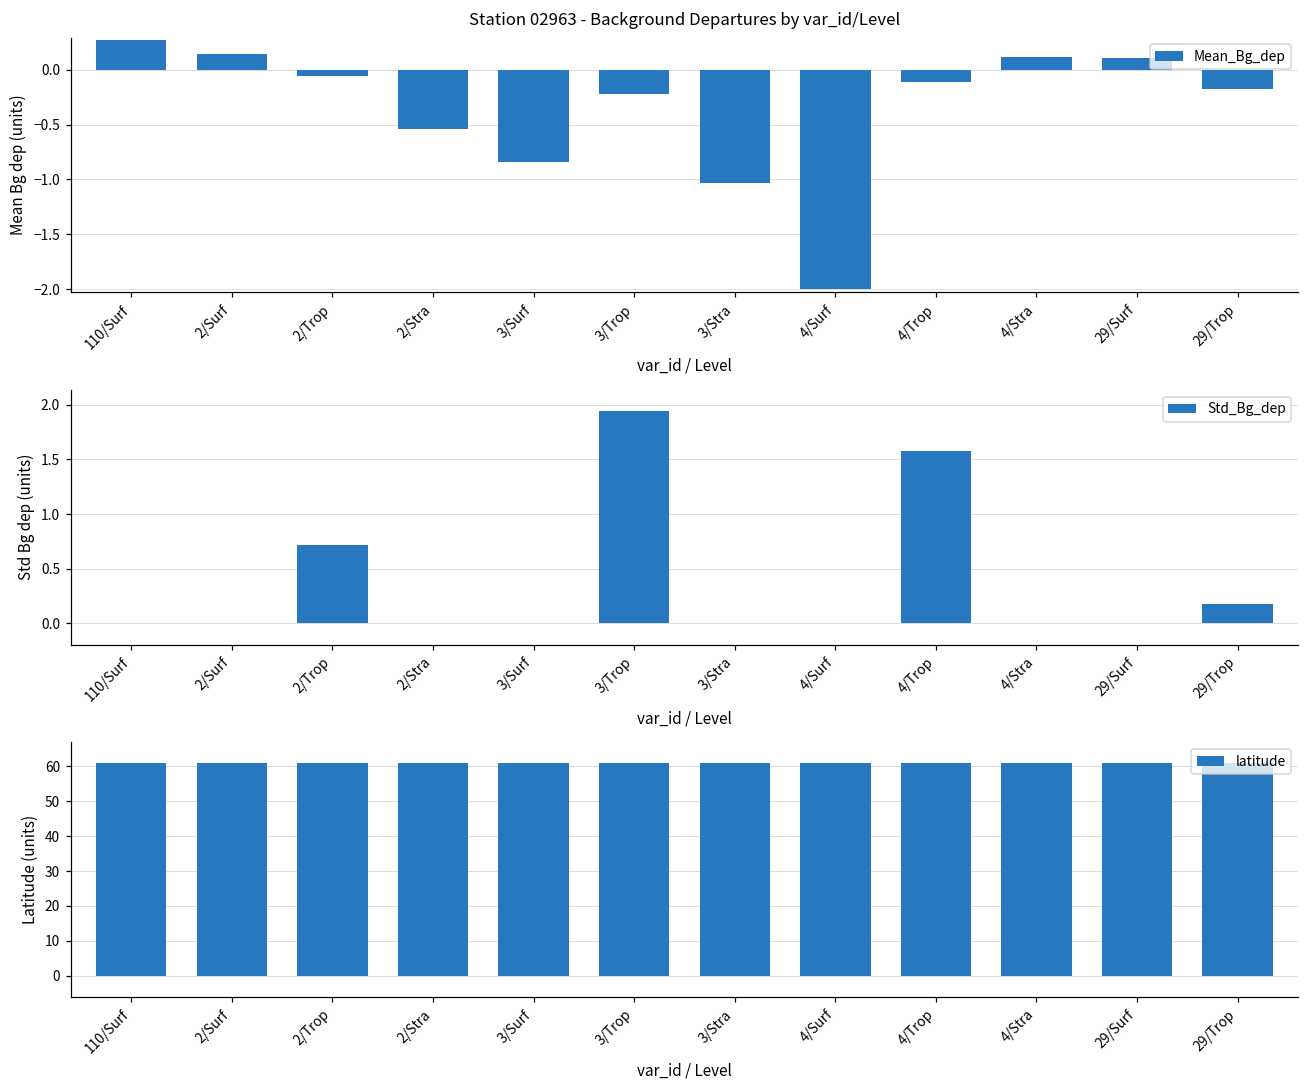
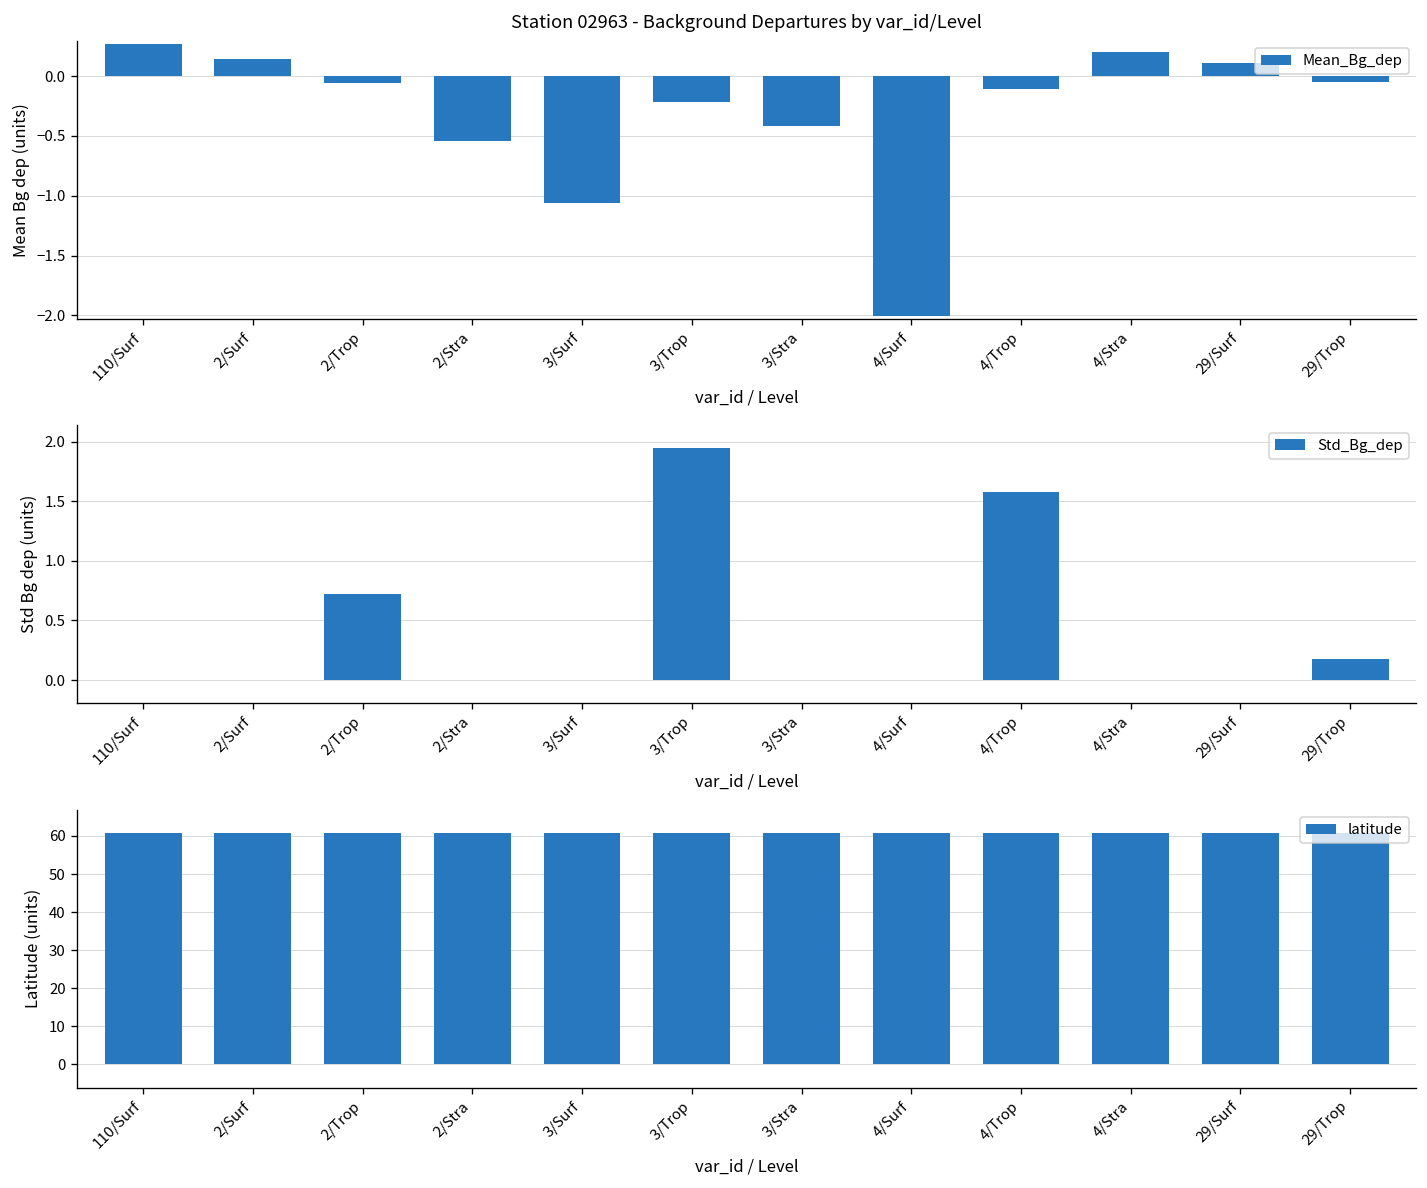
Station 02963 - Background Departures by var_id/Level, 3/Surf: -0.8 -> -1.1
Station 02963 - Background Departures by var_id/Level, 3/Stra: -1.0 -> -0.4
Station 02963 - Background Departures by var_id/Level, 4/Stra: 0.1 -> 0.2
Station 02963 - Background Departures by var_id/Level, 29/Trop: -0.2 -> 0.0
